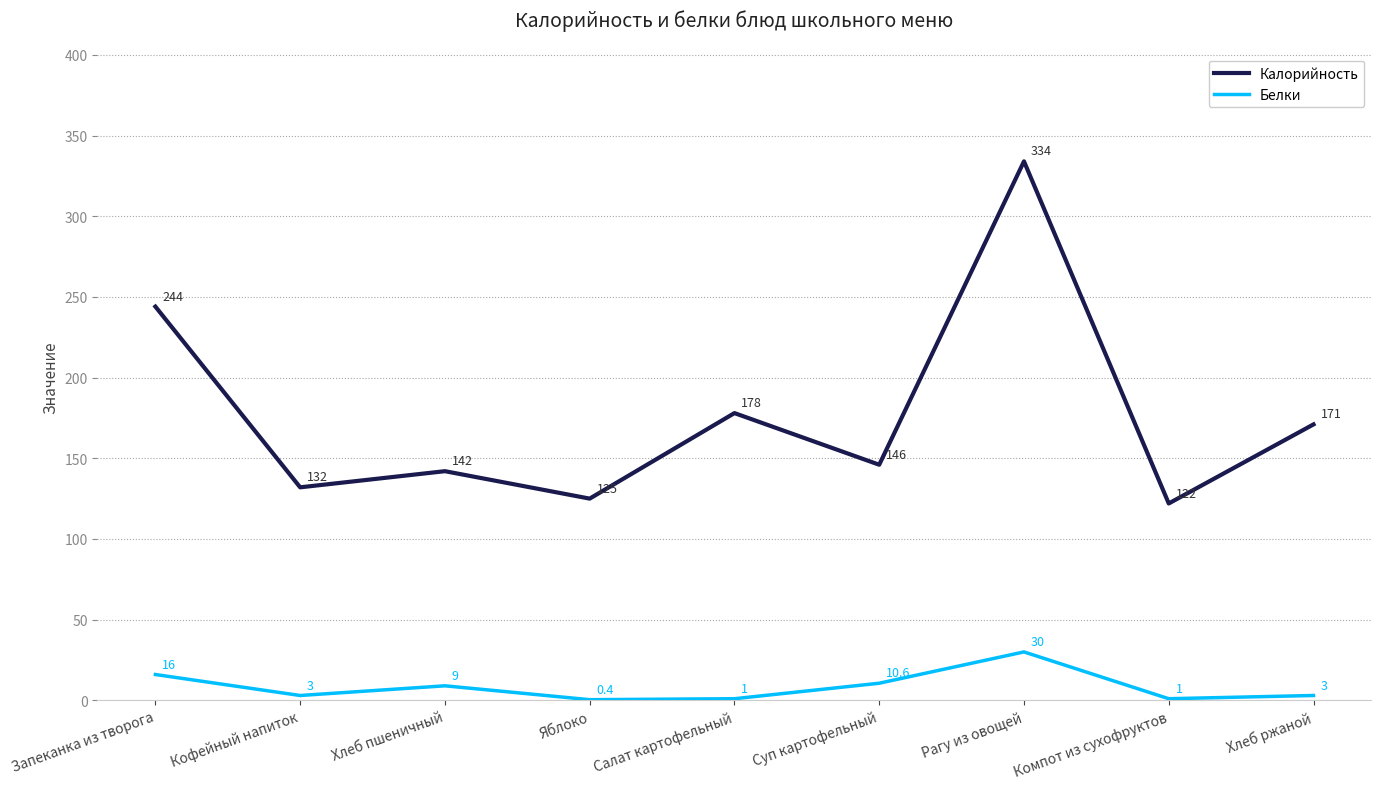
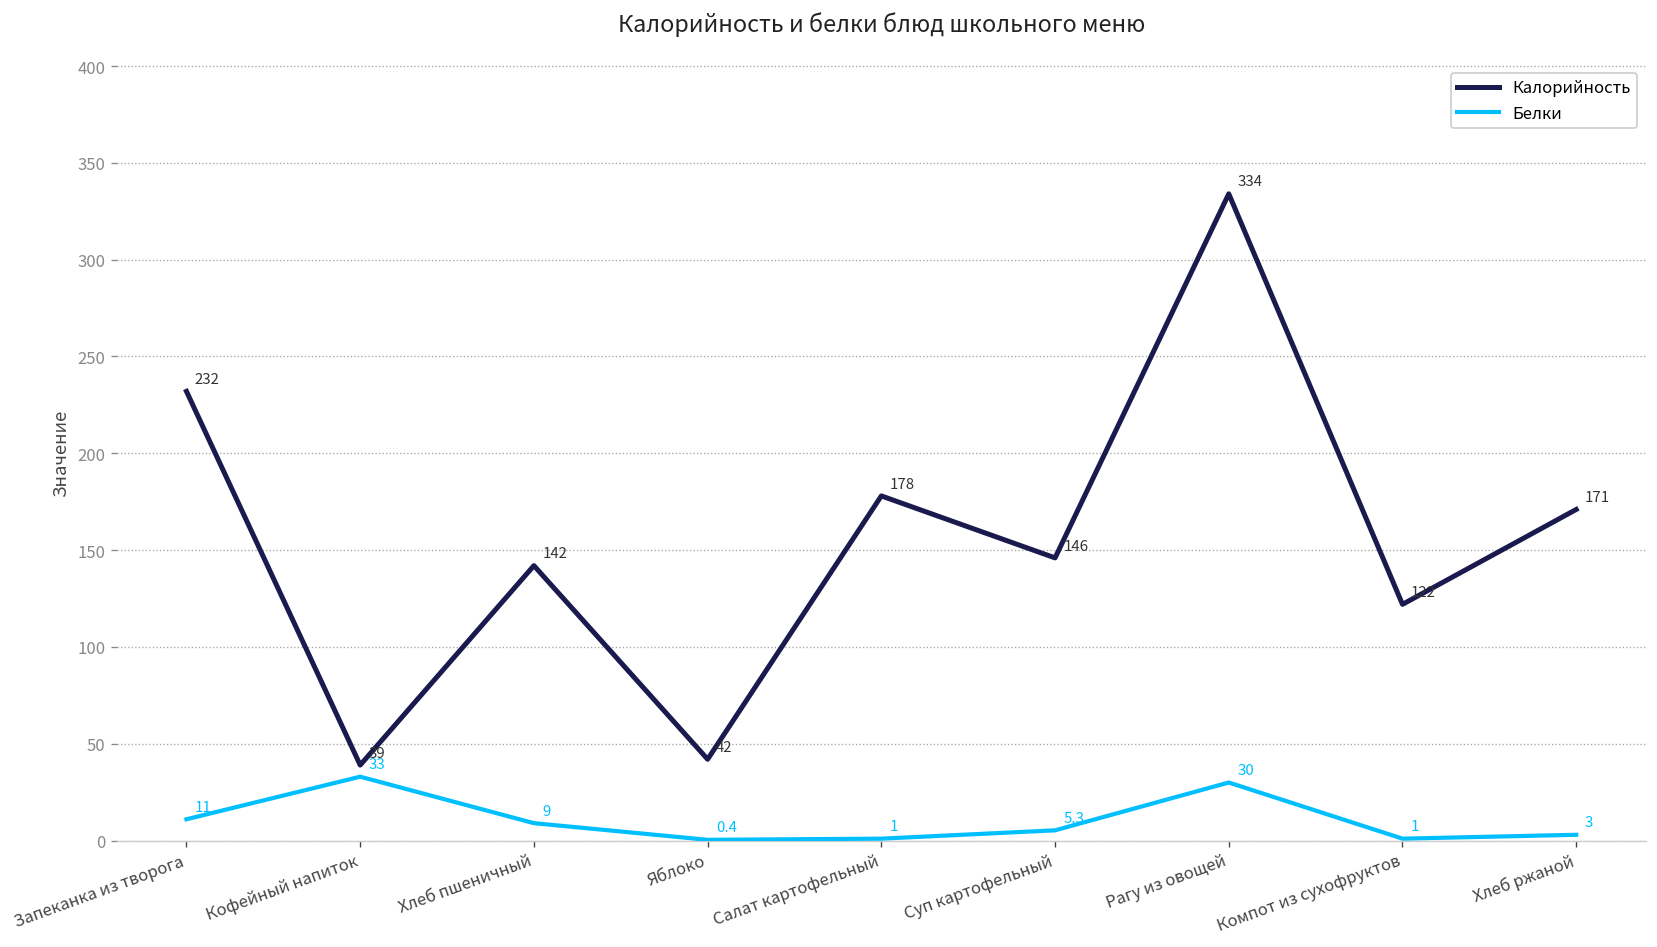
Калорийность, Запеканка из творога: 244 -> 232
Белки, Запеканка из творога: 16 -> 11
Калорийность, Кофейный напиток: 132 -> 39
Белки, Кофейный напиток: 3 -> 33
Калорийность, Яблоко: 125 -> 42
Белки, Суп картофельный: 10.6 -> 5.3
